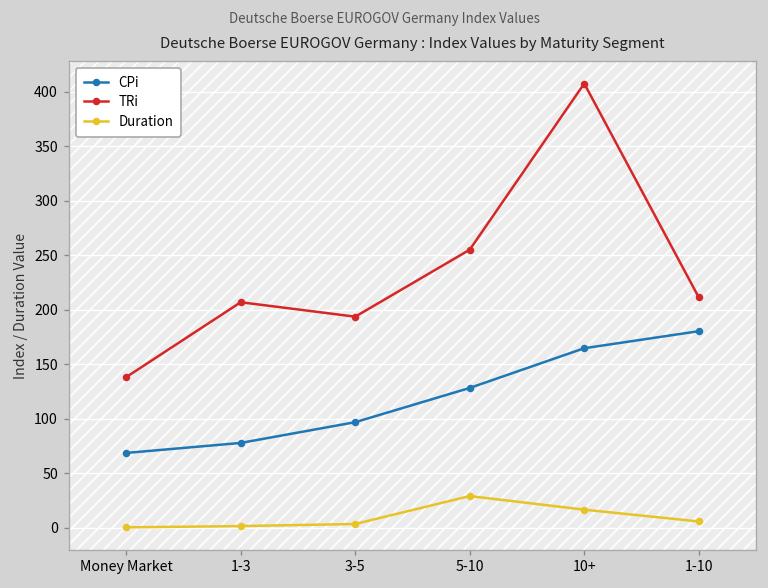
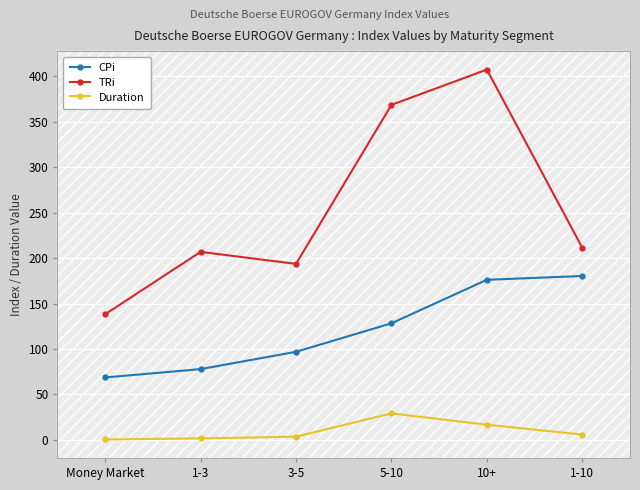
TRi, 5-10: 260 -> 370
CPi, 10+: 160 -> 180
